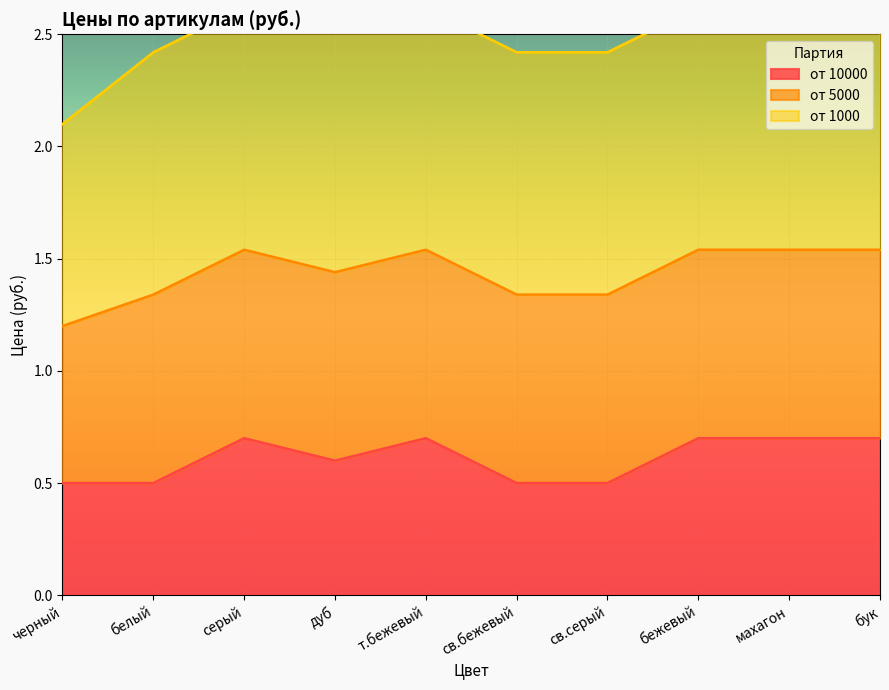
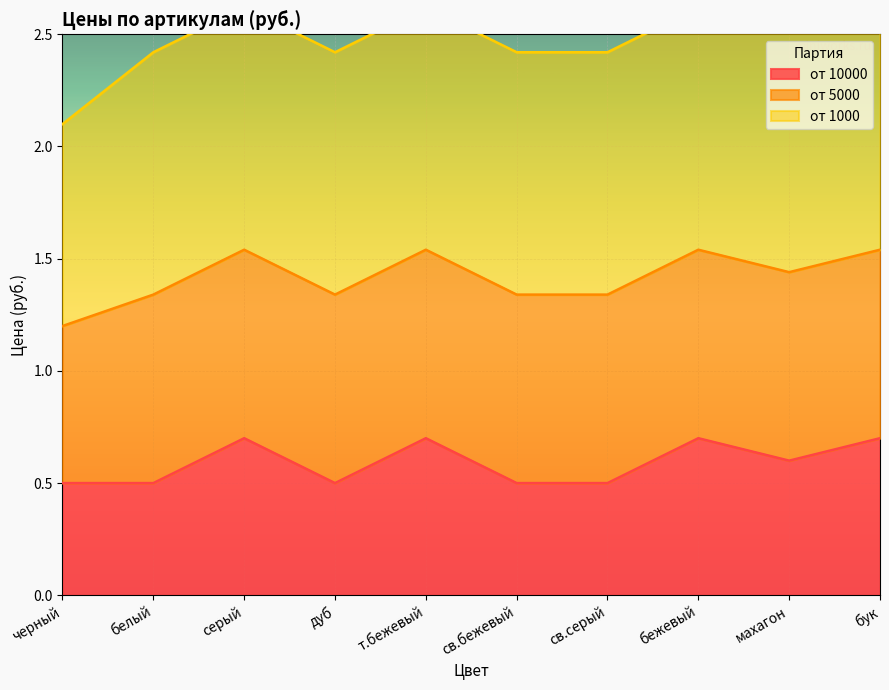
от 10000, дуб: 0.6 -> 0.5
от 10000, махагон: 0.7 -> 0.6
